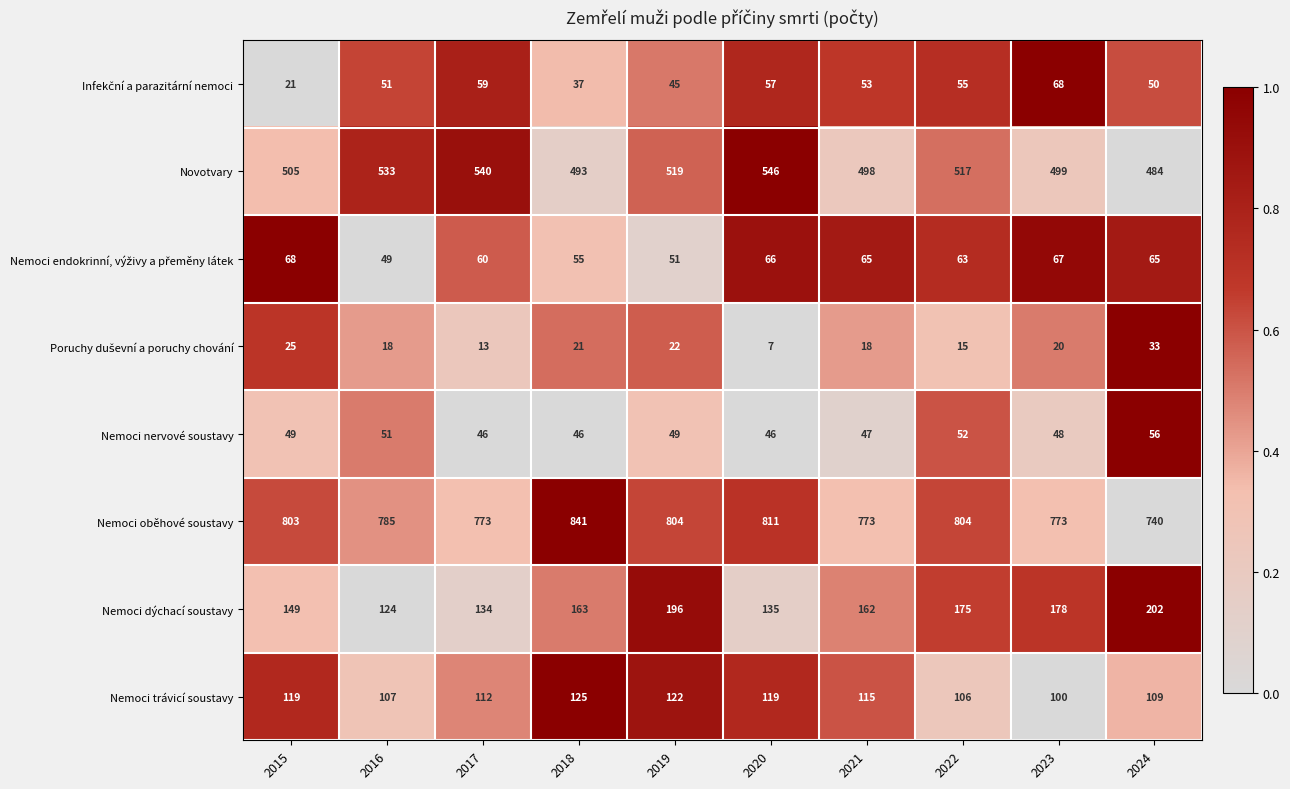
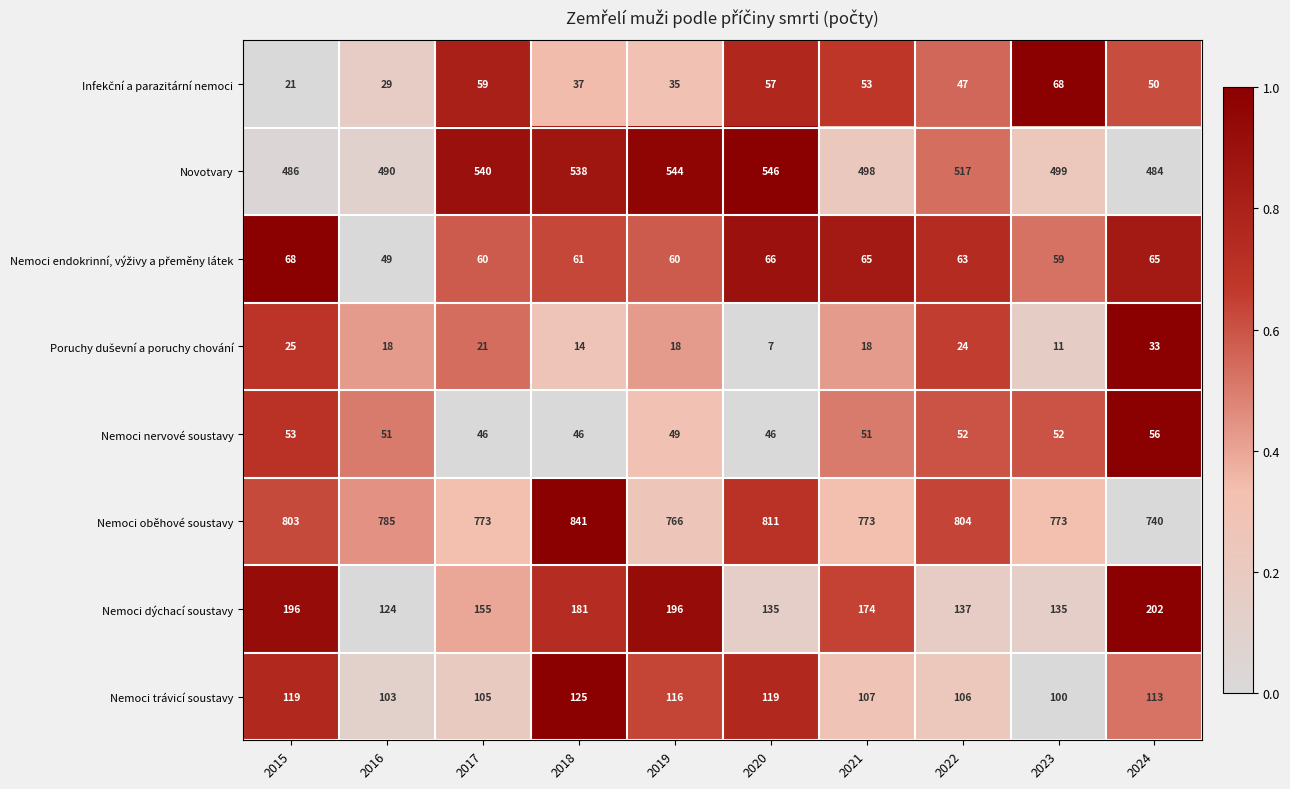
Infekční a parazitární nemoci, 2016: 51 -> 29
Infekční a parazitární nemoci, 2019: 45 -> 35
Infekční a parazitární nemoci, 2022: 55 -> 47
Novotvary, 2015: 505 -> 486
Novotvary, 2016: 533 -> 490
Novotvary, 2018: 493 -> 538
Novotvary, 2019: 519 -> 544
Nemoci endokrinní, výživy a přeměny látek, 2018: 55 -> 61
Nemoci endokrinní, výživy a přeměny látek, 2019: 51 -> 60
Nemoci endokrinní, výživy a přeměny látek, 2023: 67 -> 59
Poruchy duševní a poruchy chování, 2017: 13 -> 21
Poruchy duševní a poruchy chování, 2018: 21 -> 14
Poruchy duševní a poruchy chování, 2019: 22 -> 18
Poruchy duševní a poruchy chování, 2022: 15 -> 24
Poruchy duševní a poruchy chování, 2023: 20 -> 11
Nemoci nervové soustavy, 2015: 49 -> 53
Nemoci nervové soustavy, 2021: 47 -> 51
Nemoci nervové soustavy, 2023: 48 -> 52
Nemoci oběhové soustavy, 2019: 804 -> 766
Nemoci dýchací soustavy, 2015: 149 -> 196
Nemoci dýchací soustavy, 2017: 134 -> 155
Nemoci dýchací soustavy, 2018: 163 -> 181
Nemoci dýchací soustavy, 2021: 162 -> 174
Nemoci dýchací soustavy, 2022: 175 -> 137
Nemoci dýchací soustavy, 2023: 178 -> 135
Nemoci trávicí soustavy, 2016: 107 -> 103
Nemoci trávicí soustavy, 2017: 112 -> 105
Nemoci trávicí soustavy, 2019: 122 -> 116
Nemoci trávicí soustavy, 2021: 115 -> 107
Nemoci trávicí soustavy, 2024: 109 -> 113
